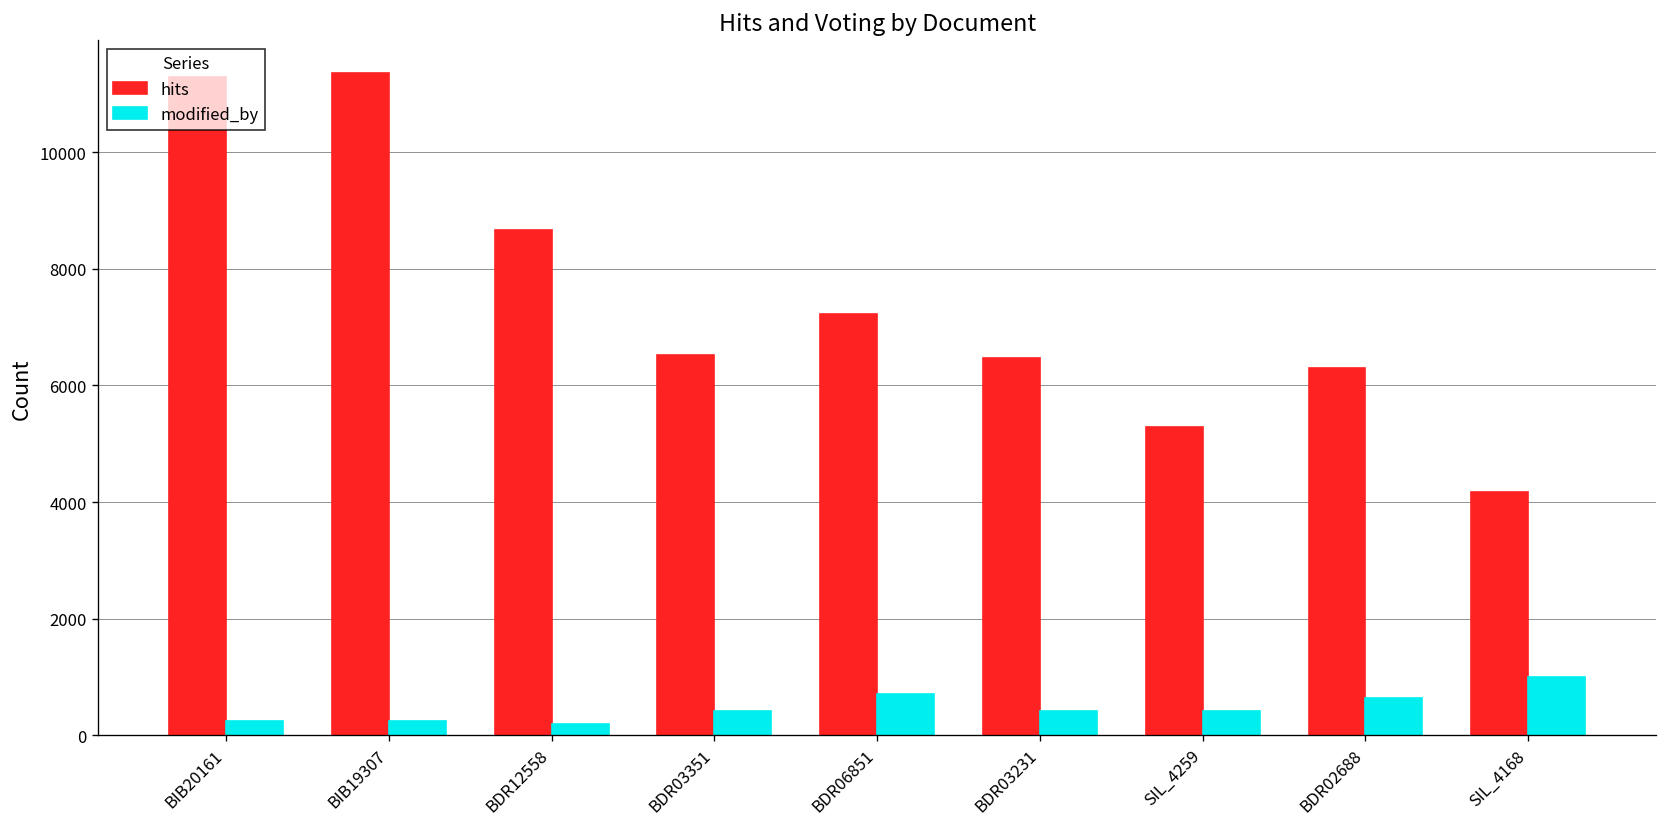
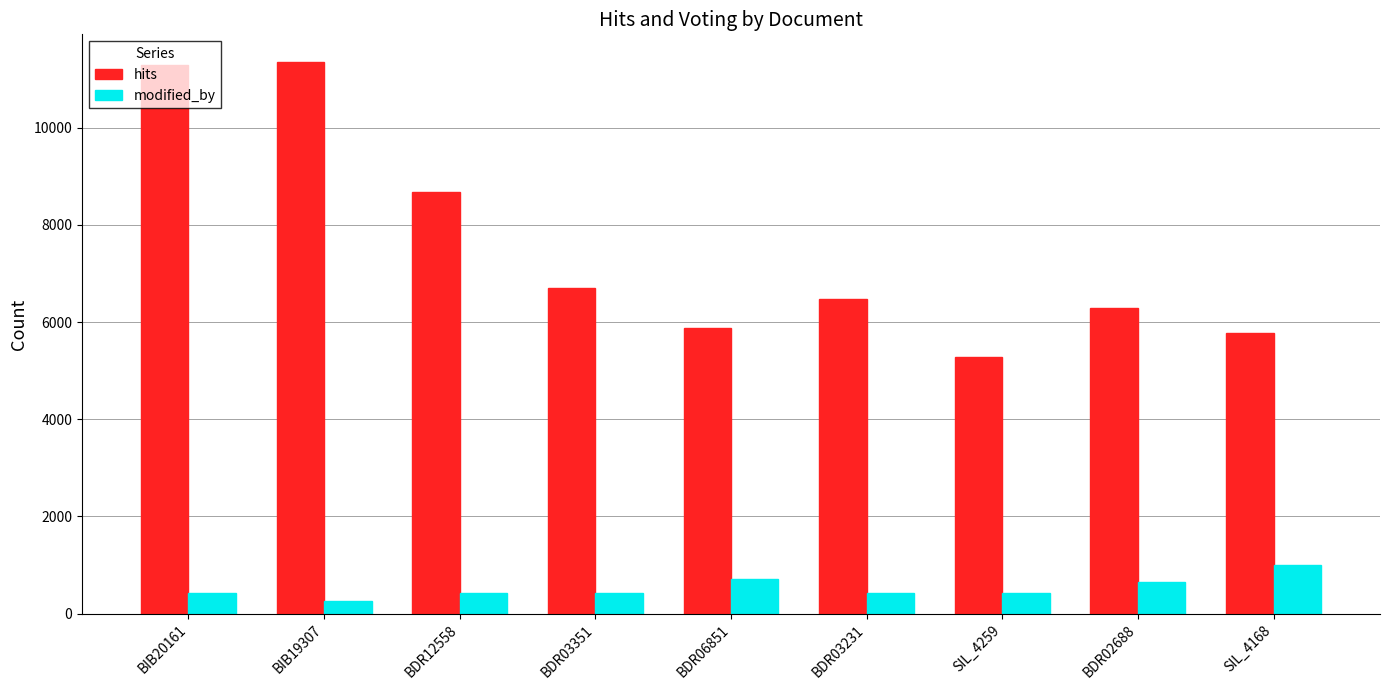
modified_by, BIB20161: 200 -> 400
modified_by, BDR12558: 200 -> 400
hits, BDR03351: 6500 -> 6700
hits, BDR06851: 7200 -> 5900
hits, SIL_4168: 4200 -> 5800
